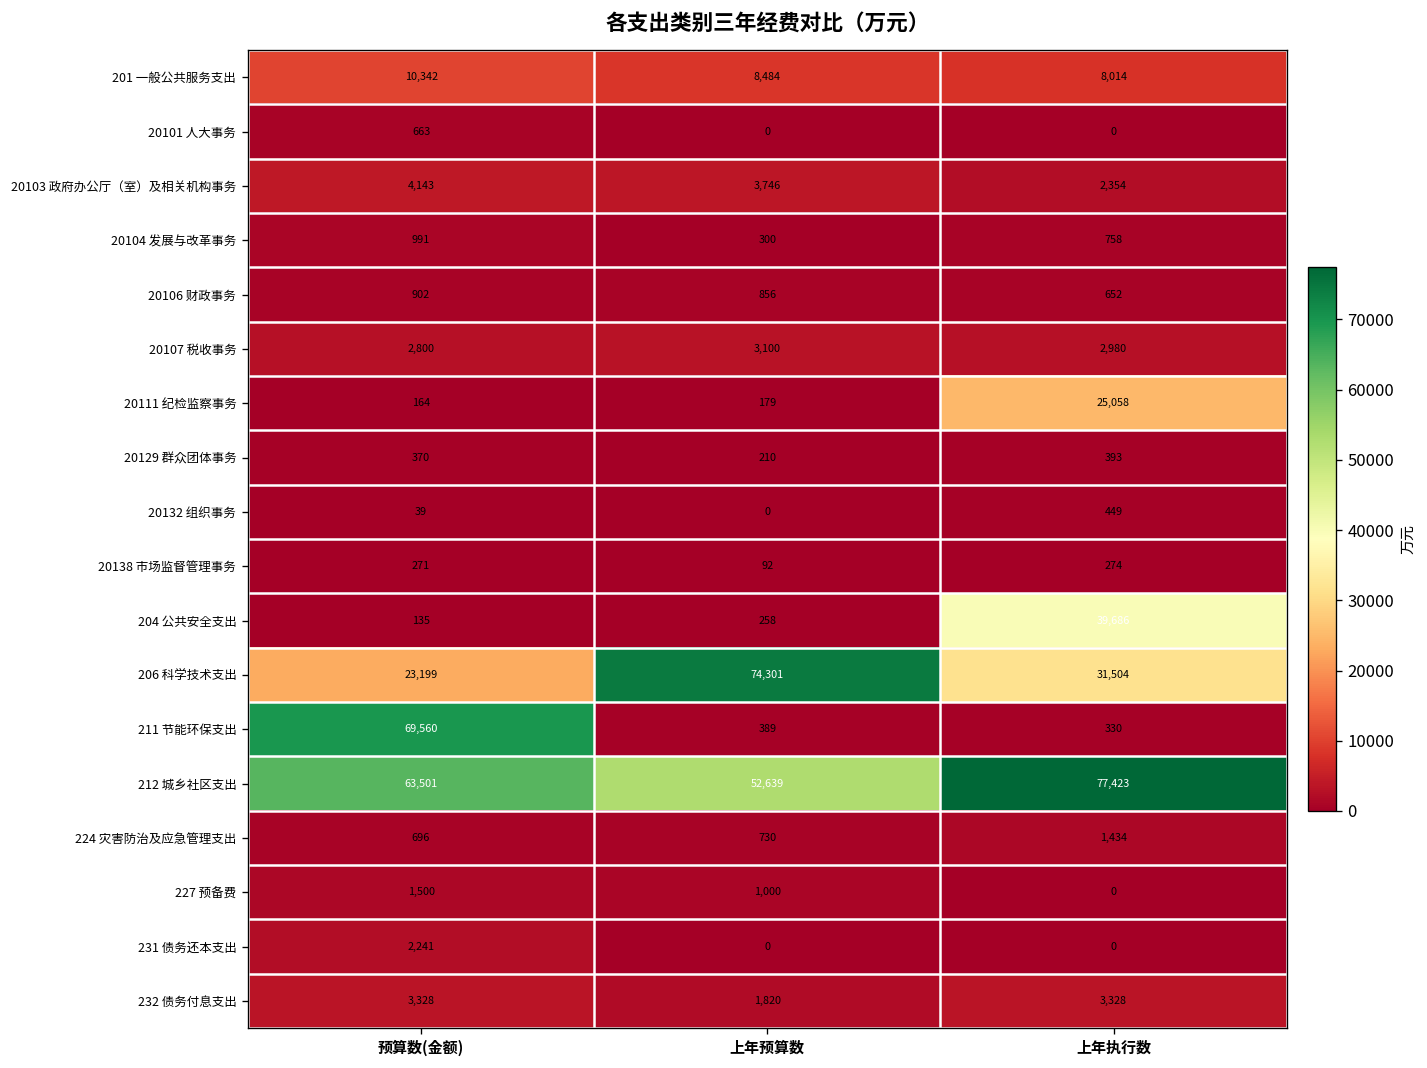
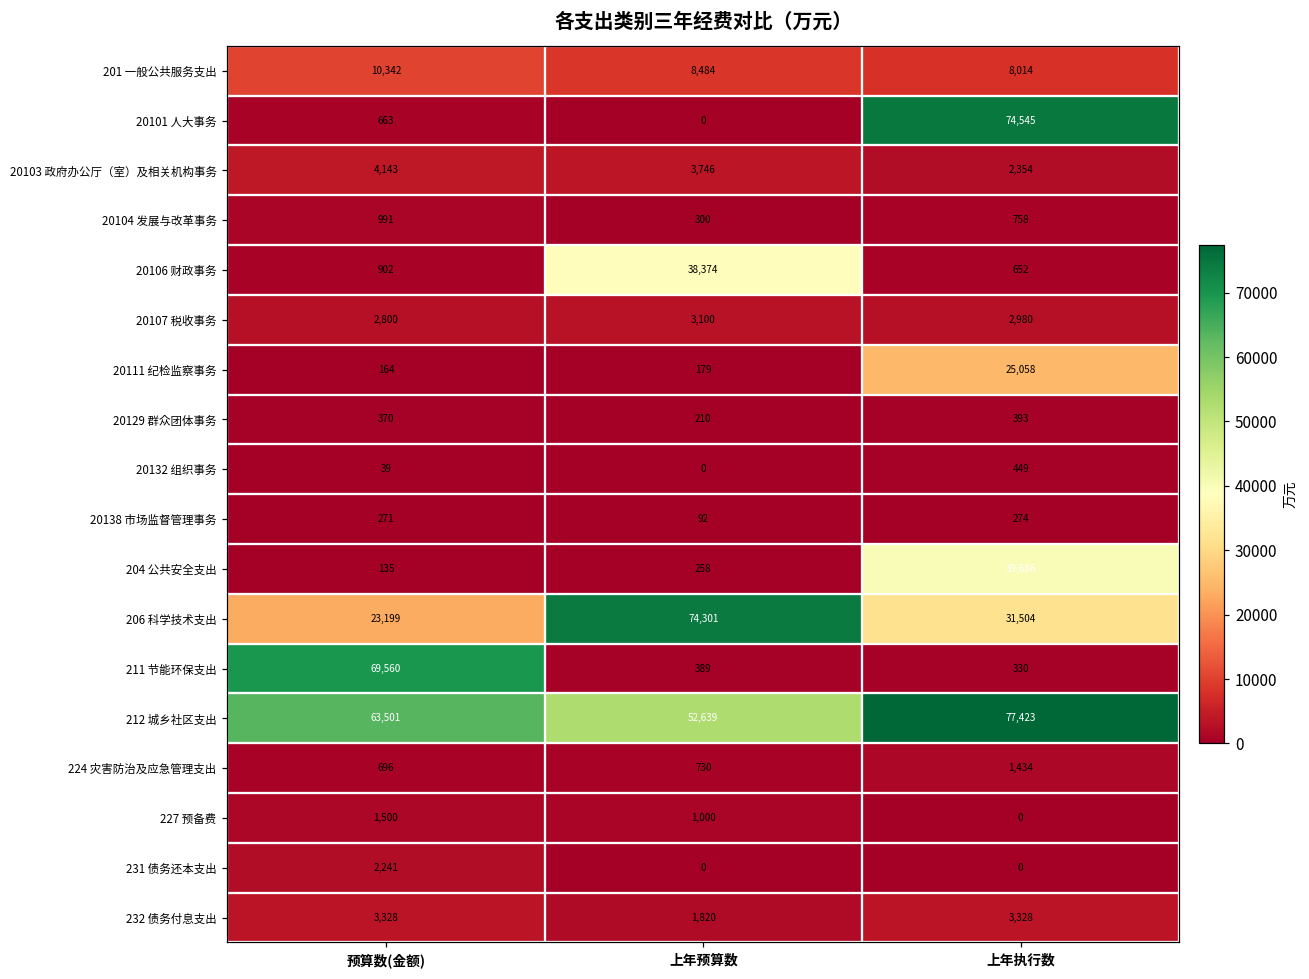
20101 人大事务, 上年执行数: 0 -> 74,545
20106 财政事务, 上年预算数: 856 -> 38,374
